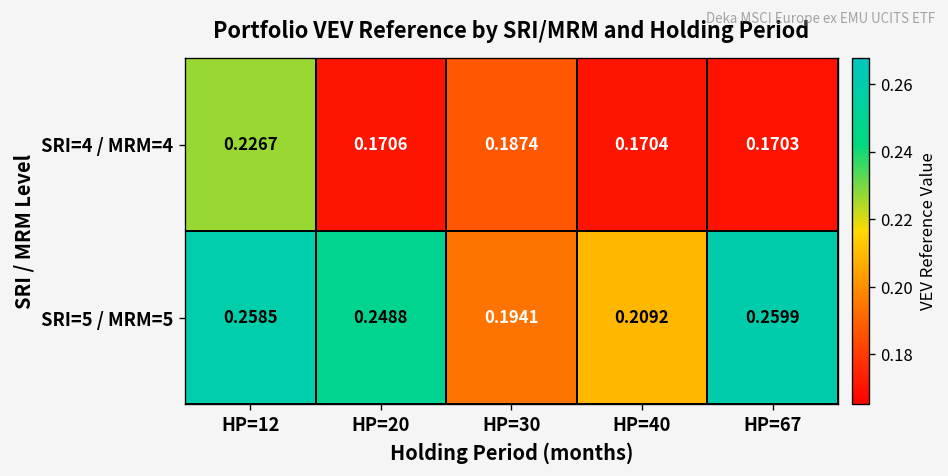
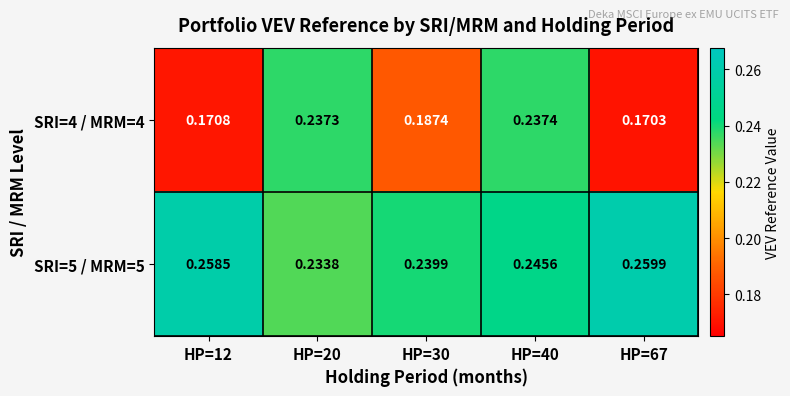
SRI=4 / MRM=4, HP=12: 0.2267 -> 0.1708
SRI=4 / MRM=4, HP=20: 0.1706 -> 0.2373
SRI=4 / MRM=4, HP=40: 0.1704 -> 0.2374
SRI=5 / MRM=5, HP=20: 0.2488 -> 0.2338
SRI=5 / MRM=5, HP=30: 0.1941 -> 0.2399
SRI=5 / MRM=5, HP=40: 0.2092 -> 0.2456
